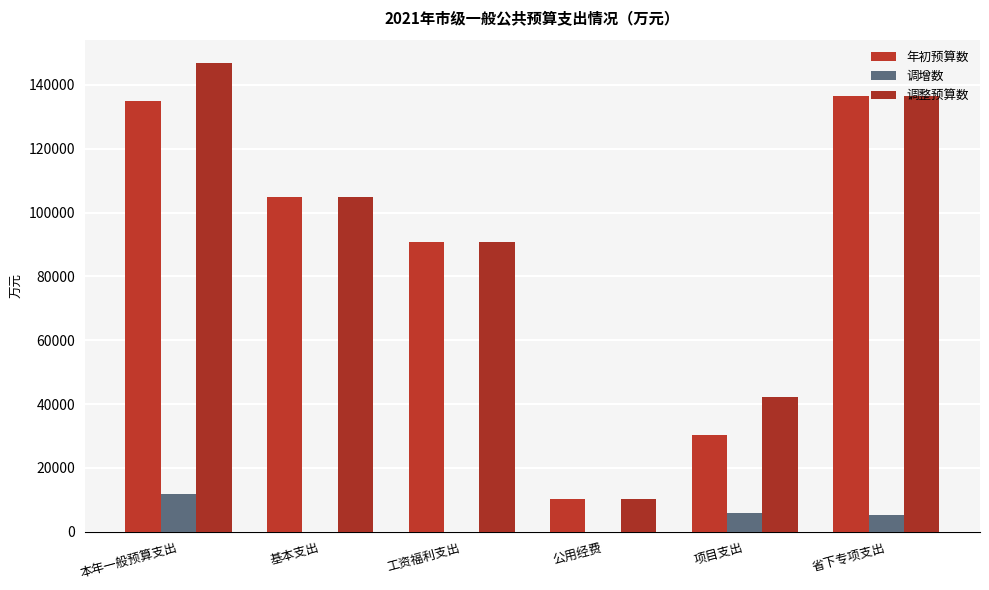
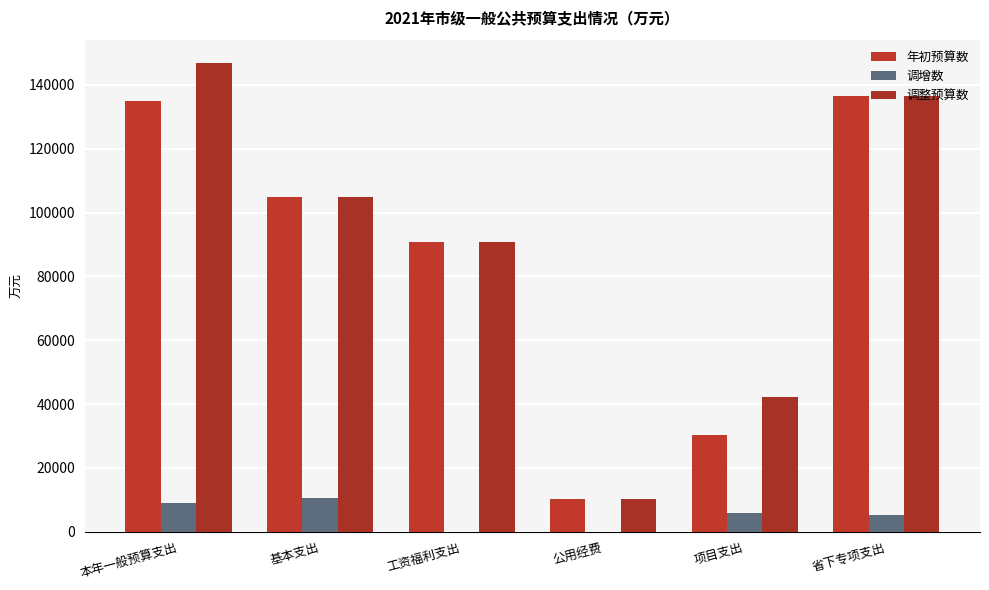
调增数, 本年一般预算支出: 12000 -> 9000
调增数, 基本支出: 0 -> 11000
